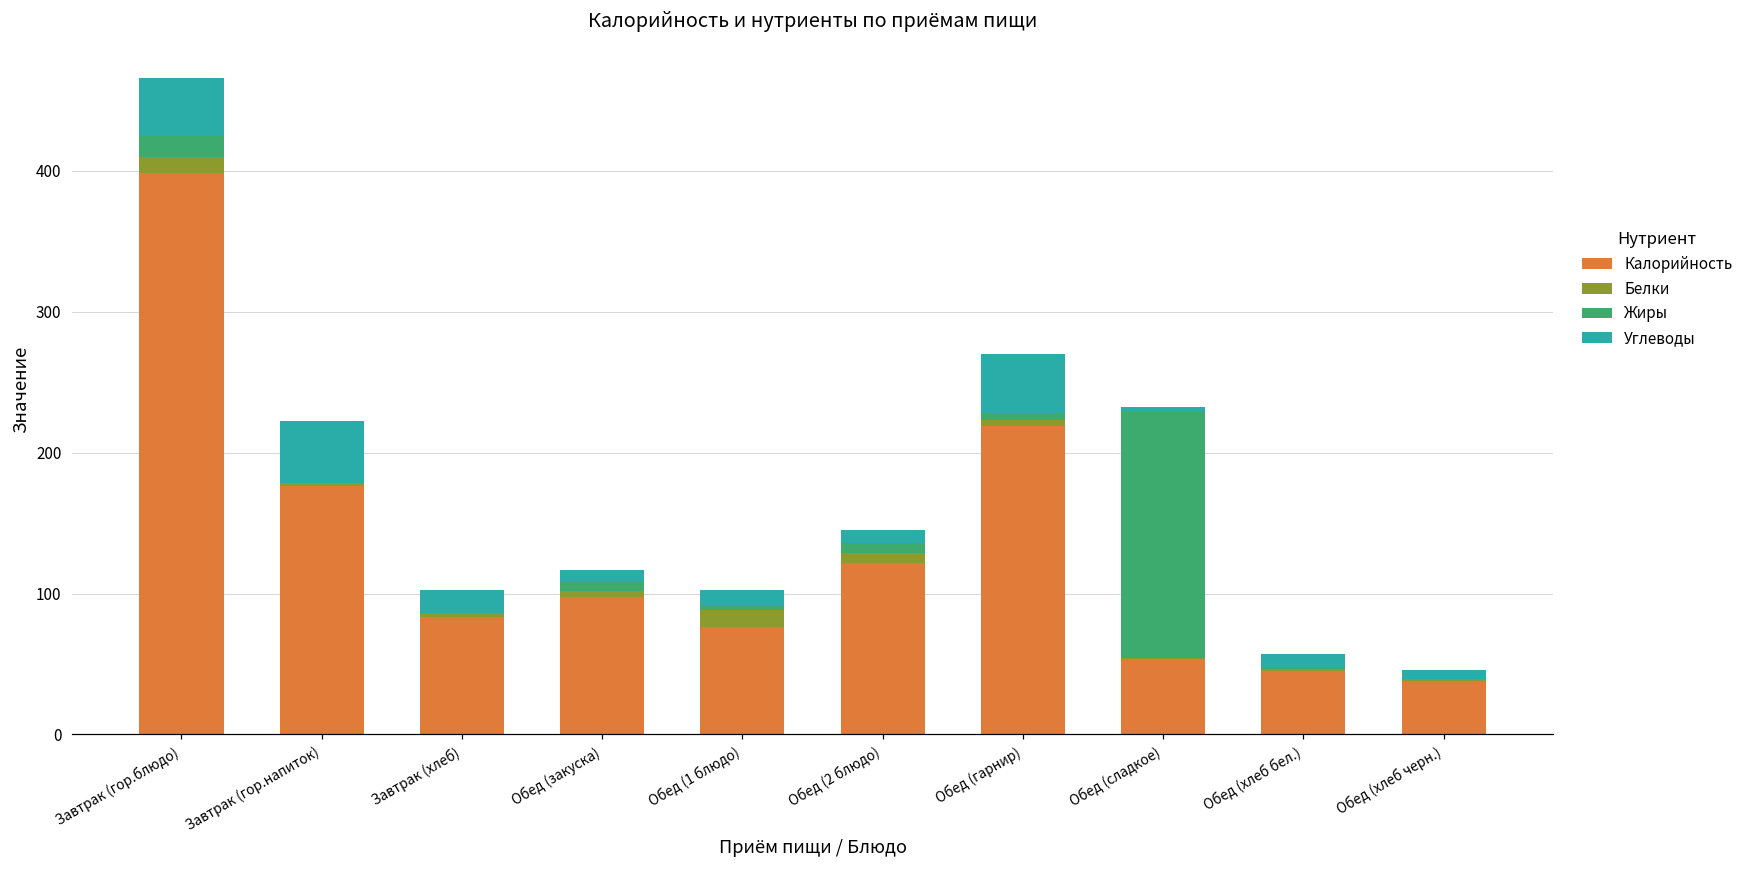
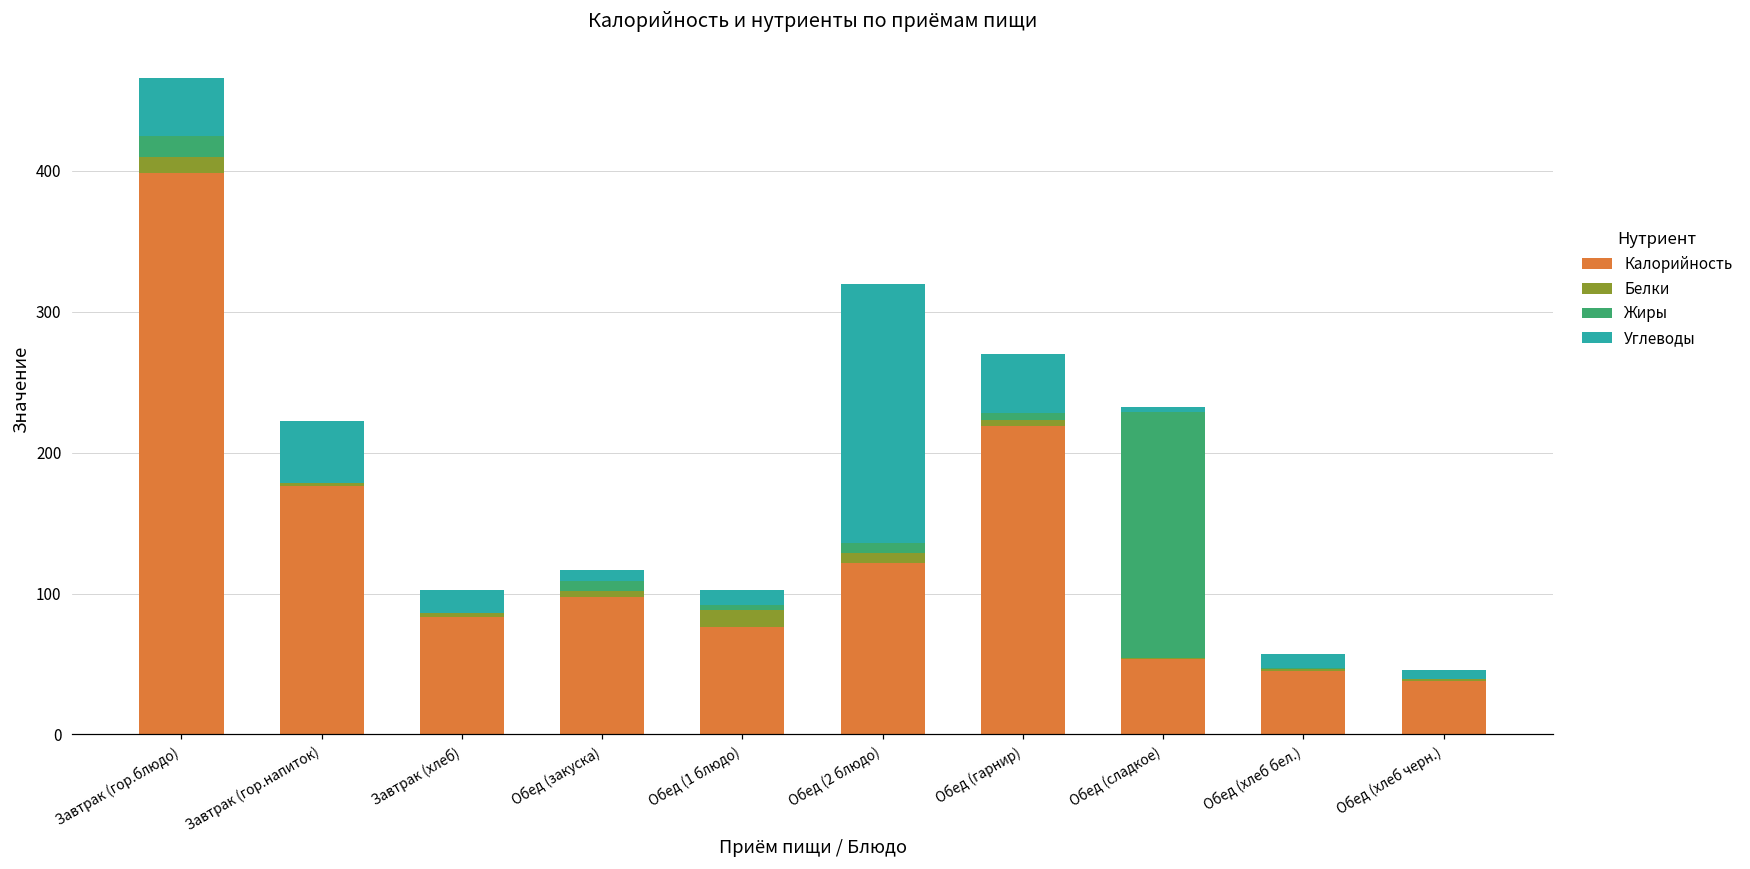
Углеводы, Обед (2 блюдо): 10 -> 184
